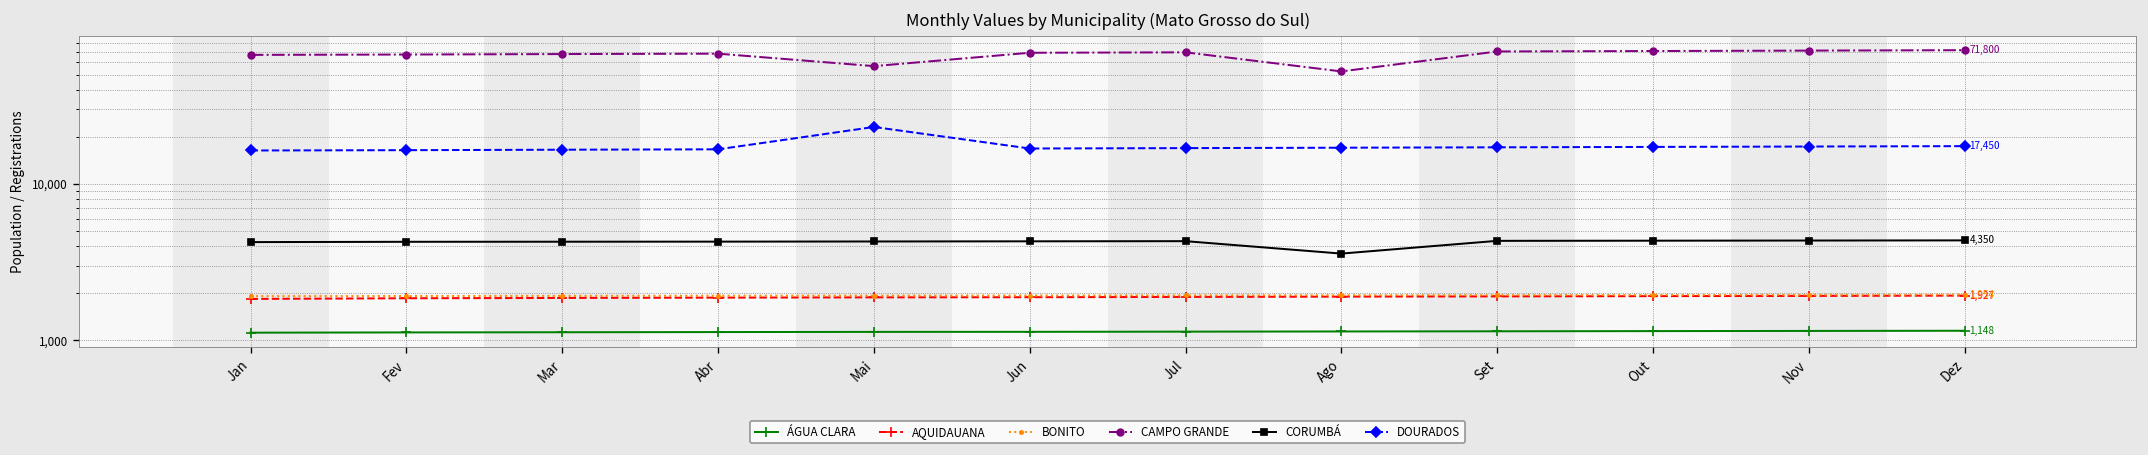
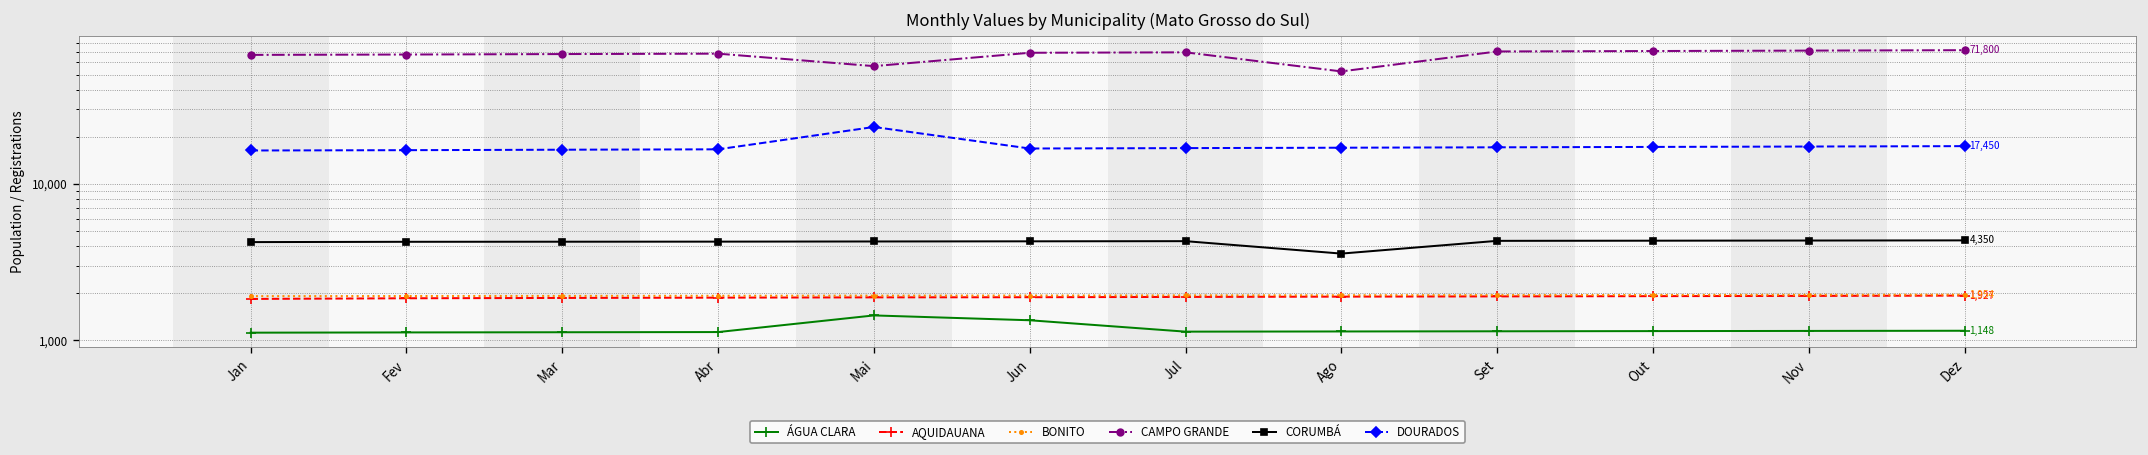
ÁGUA CLARA, Mai: 1,100 -> 1,400
ÁGUA CLARA, Jun: 1,100 -> 1,300
